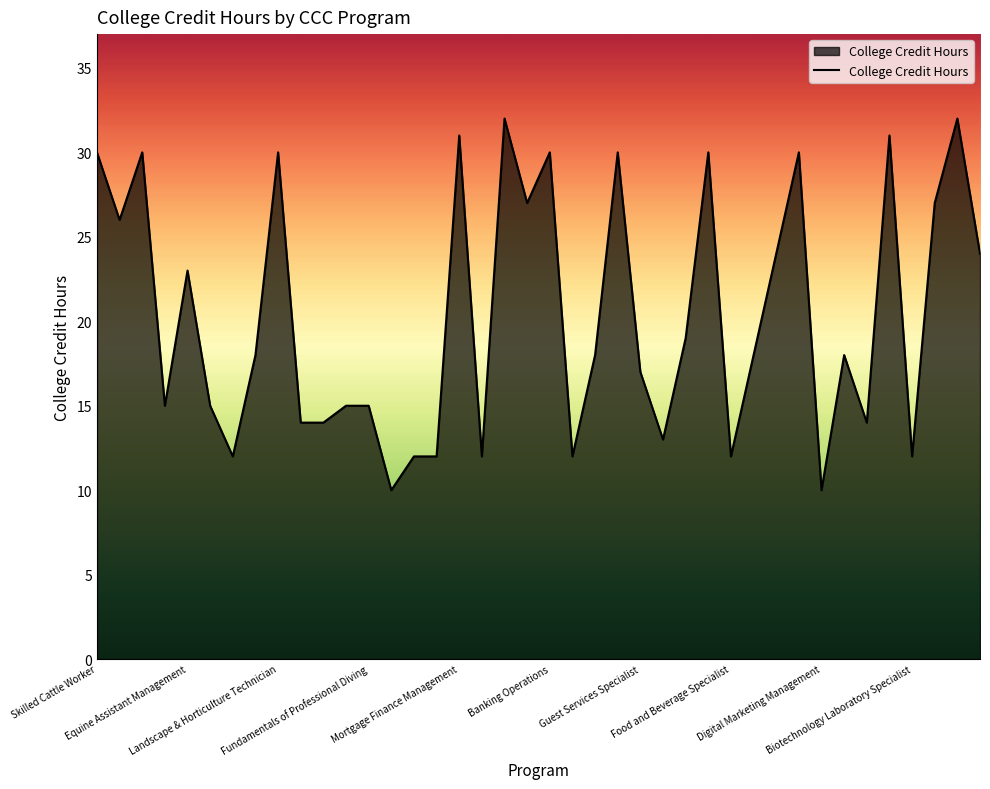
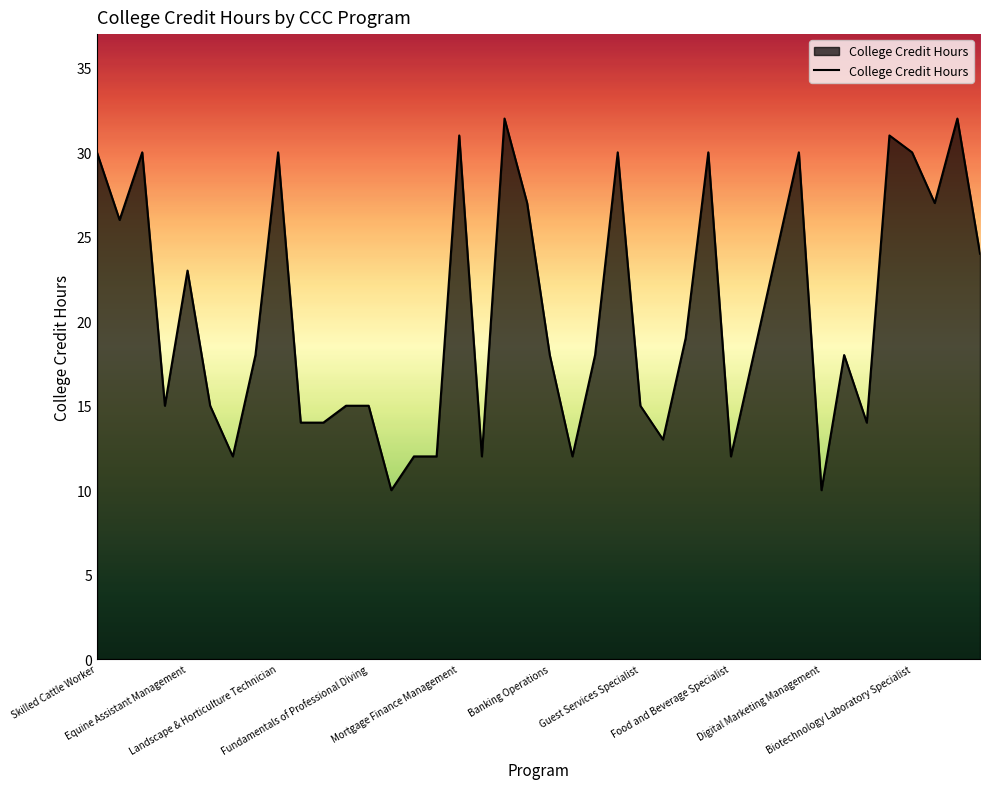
Banking Operations: 30 -> 18
Guest Services Specialist: 17 -> 15
Biotechnology Laboratory Specialist: 12 -> 30
